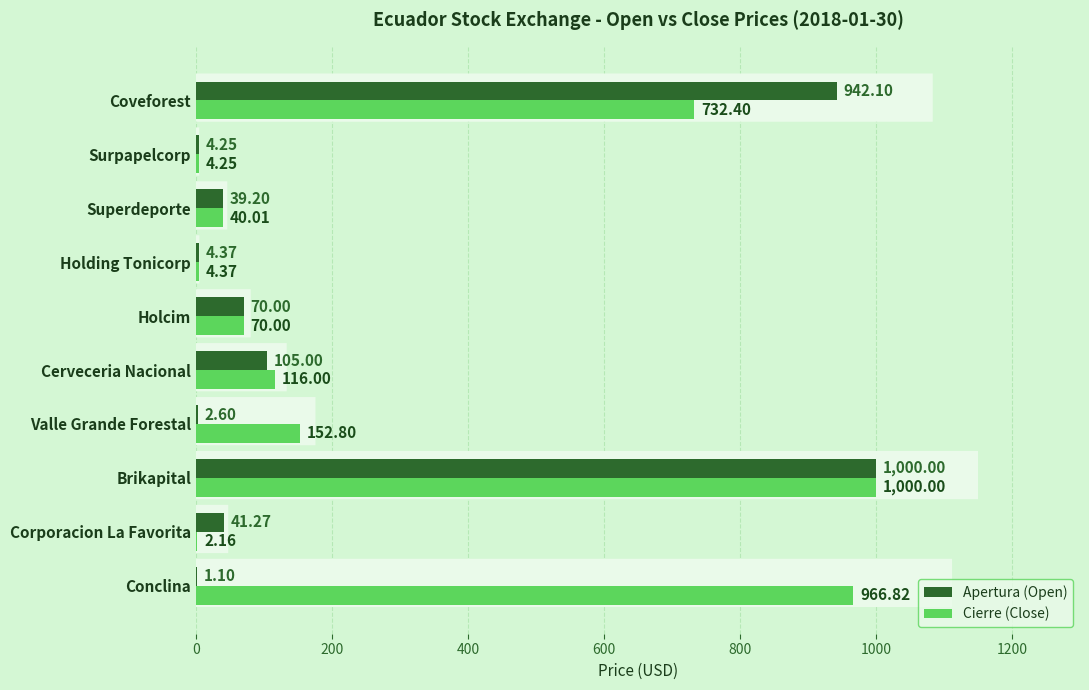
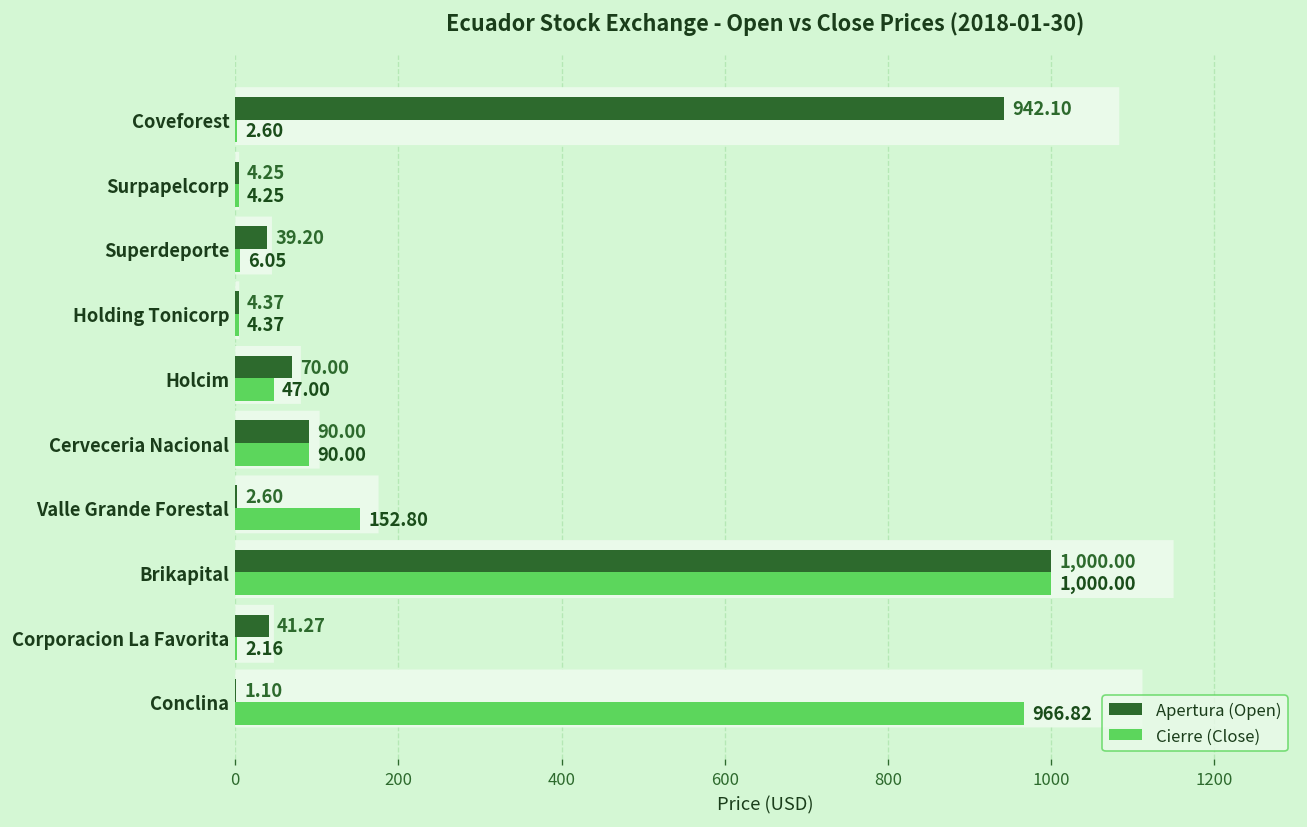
Cierre (Close), Coveforest: 732.40 -> 2.60
Cierre (Close), Superdeporte: 40.01 -> 6.05
Cierre (Close), Holcim: 70.00 -> 47.00
Apertura (Open), Cerveceria Nacional: 105.00 -> 90.00
Cierre (Close), Cerveceria Nacional: 116.00 -> 90.00
